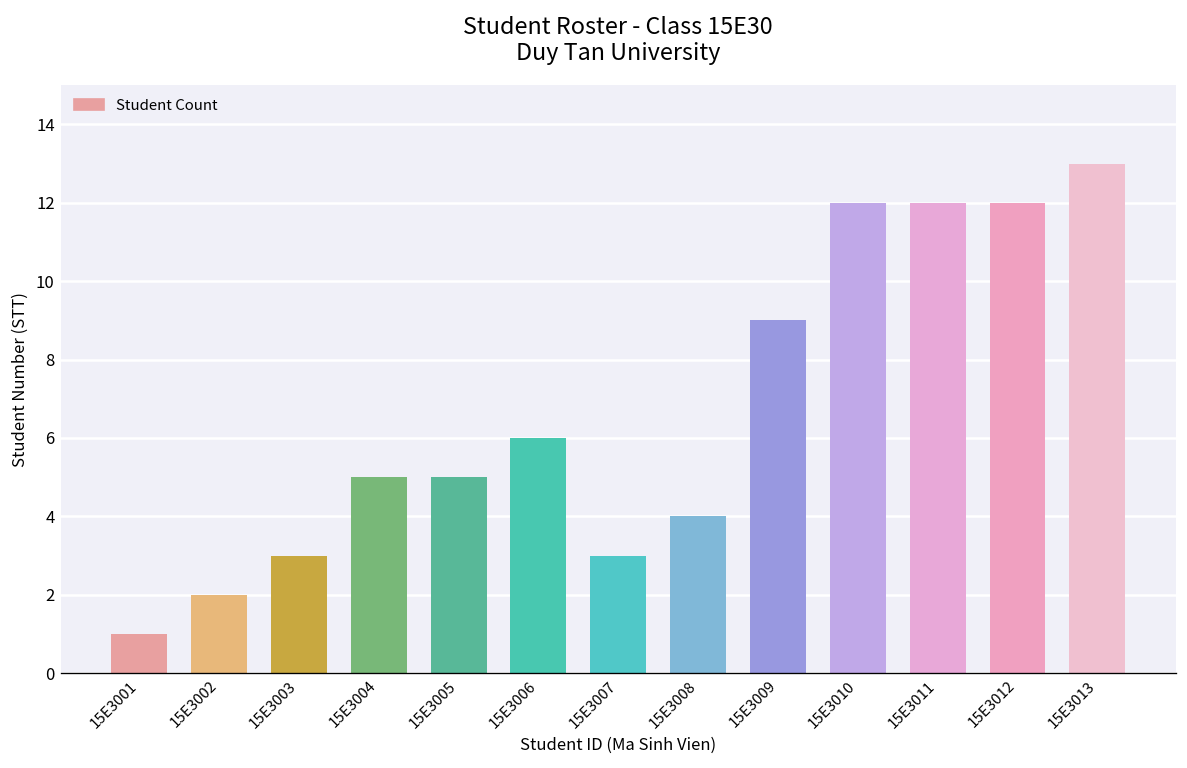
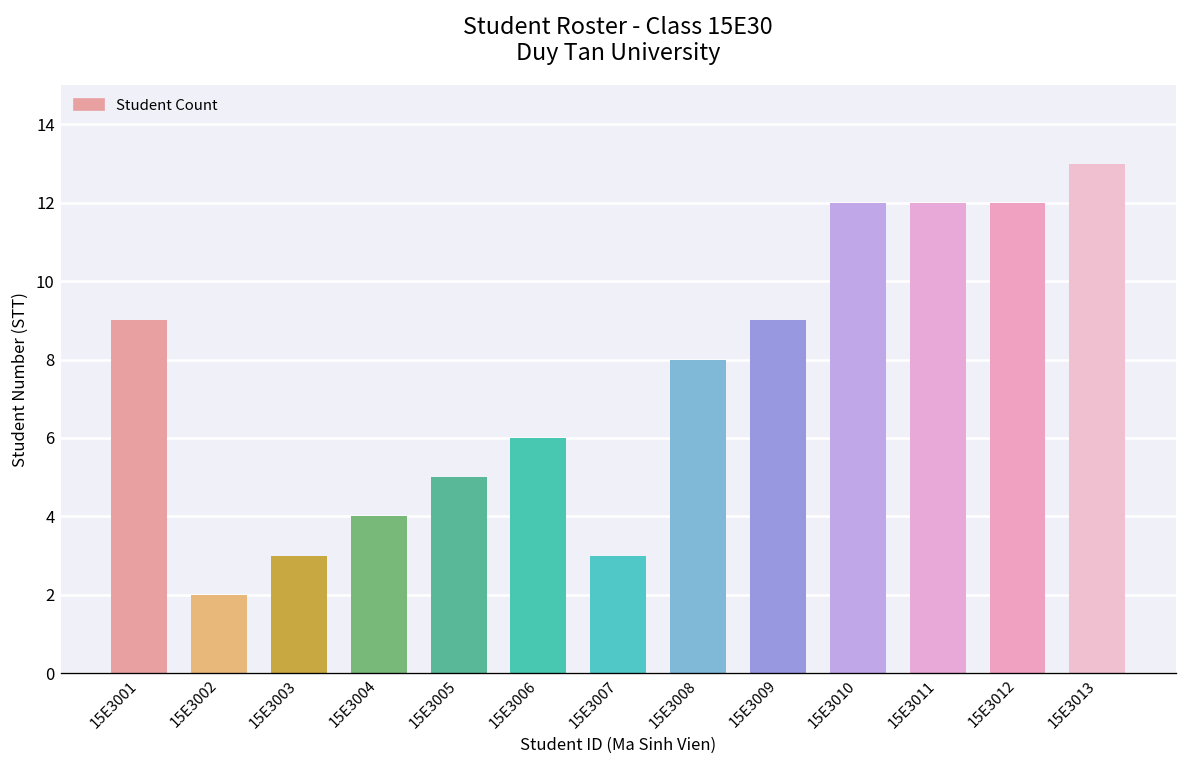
15E3001: 1 -> 9
15E3004: 5 -> 4
15E3008: 4 -> 8
